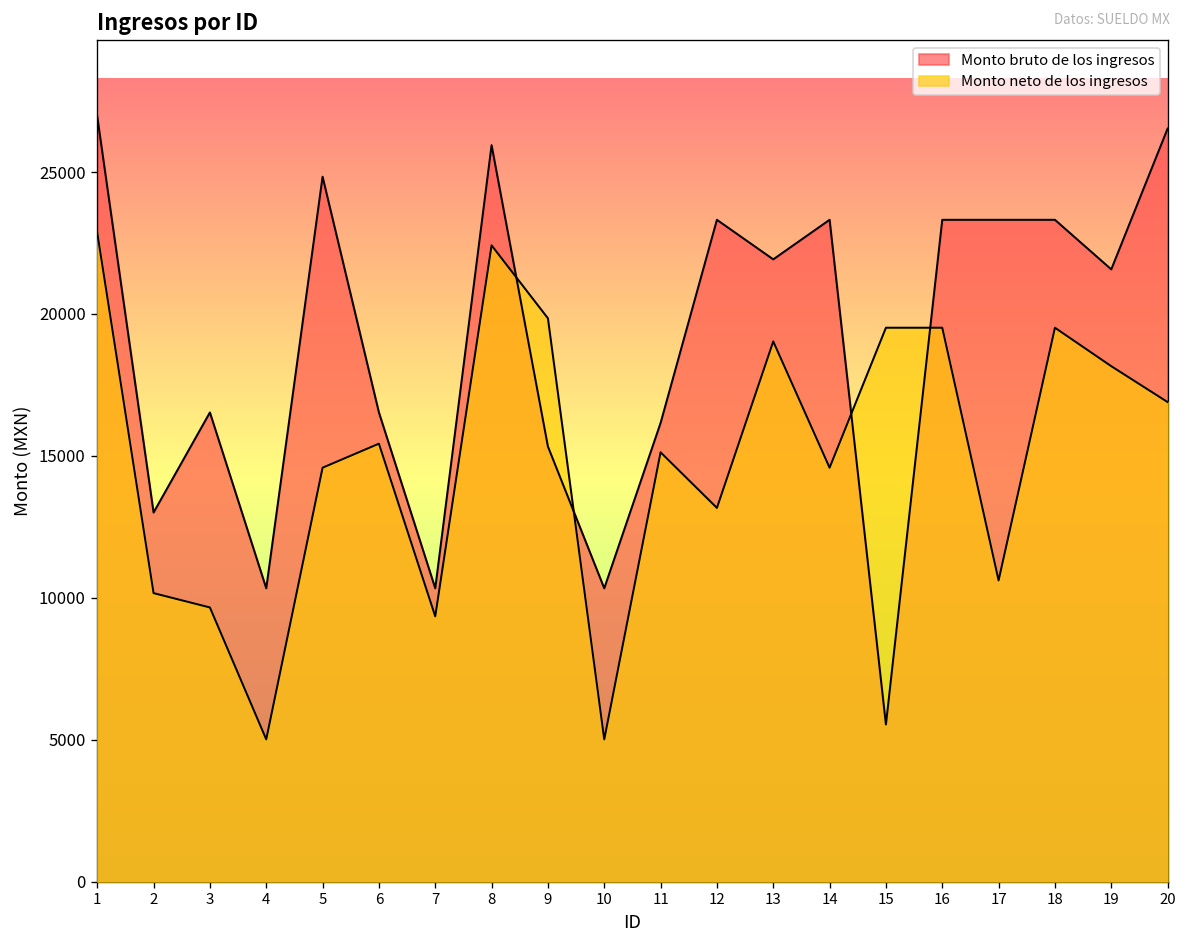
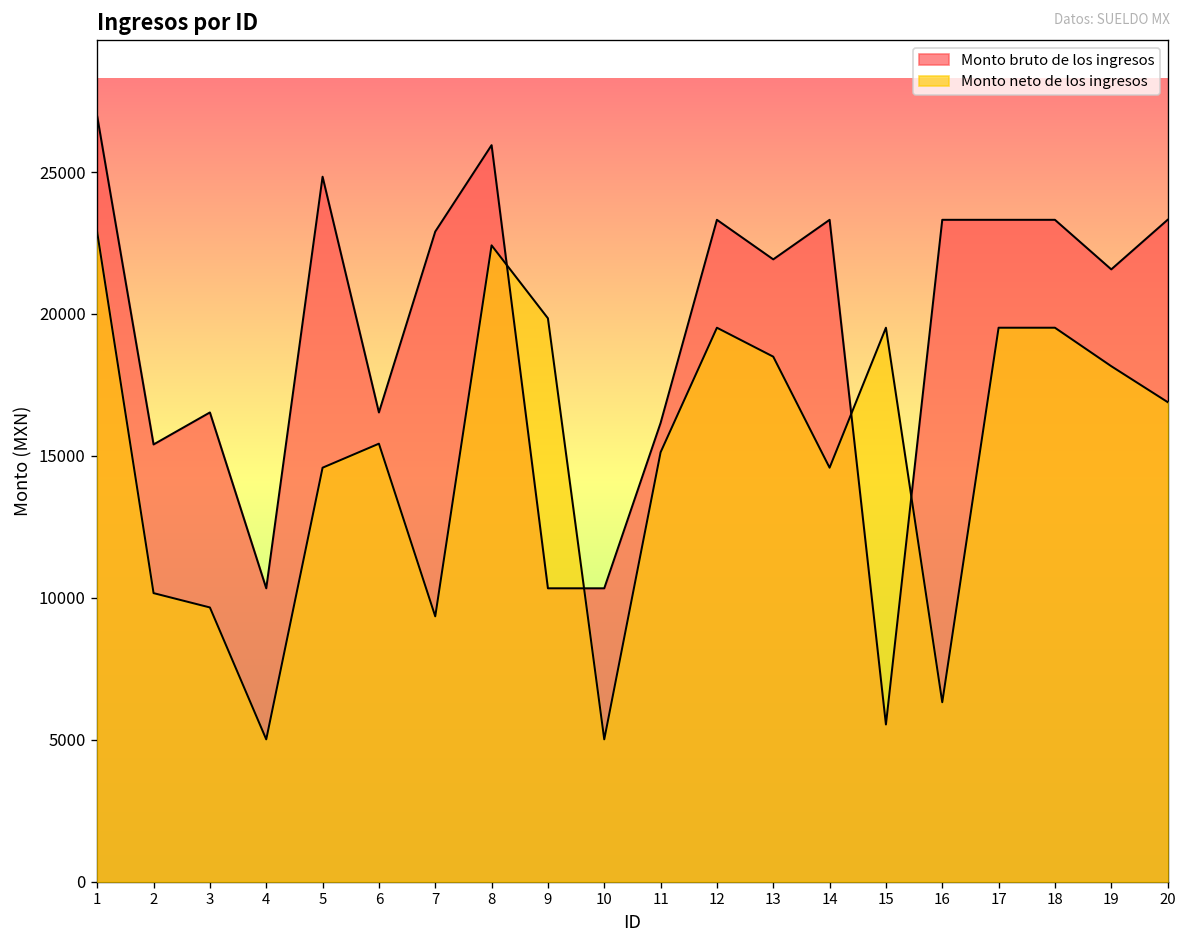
Monto bruto de los ingresos, 2: 13000 -> 15400
Monto bruto de los ingresos, 7: 10300 -> 22900
Monto bruto de los ingresos, 9: 15300 -> 10300
Monto neto de los ingresos, 12: 13200 -> 19500
Monto neto de los ingresos, 13: 19000 -> 18500
Monto neto de los ingresos, 16: 19500 -> 6300
Monto neto de los ingresos, 17: 10600 -> 19500
Monto bruto de los ingresos, 20: 26500 -> 23300
